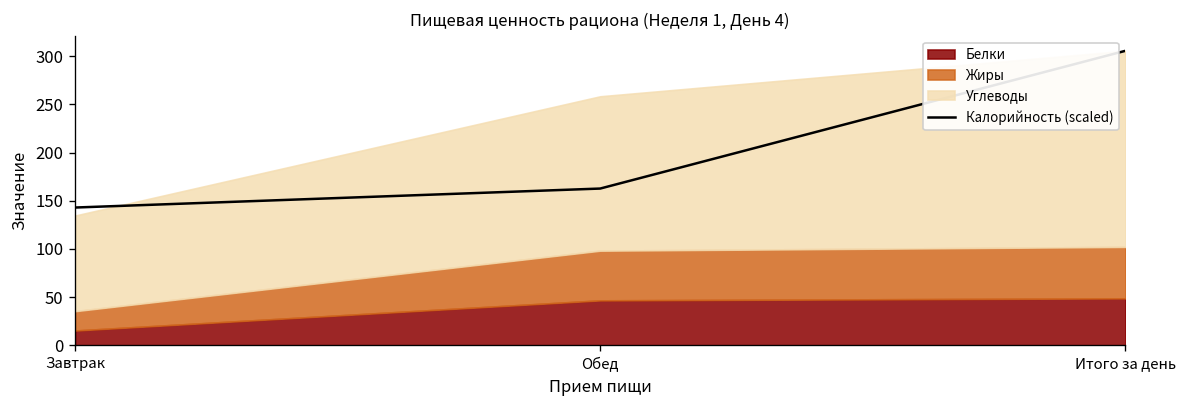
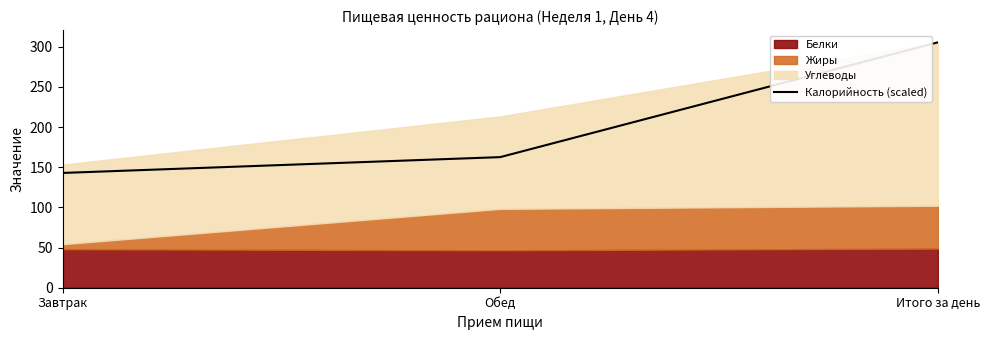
Белки, Завтрак: 20 -> 50
Жиры, Завтрак: 20 -> 10
Углеводы, Обед: 160 -> 120
